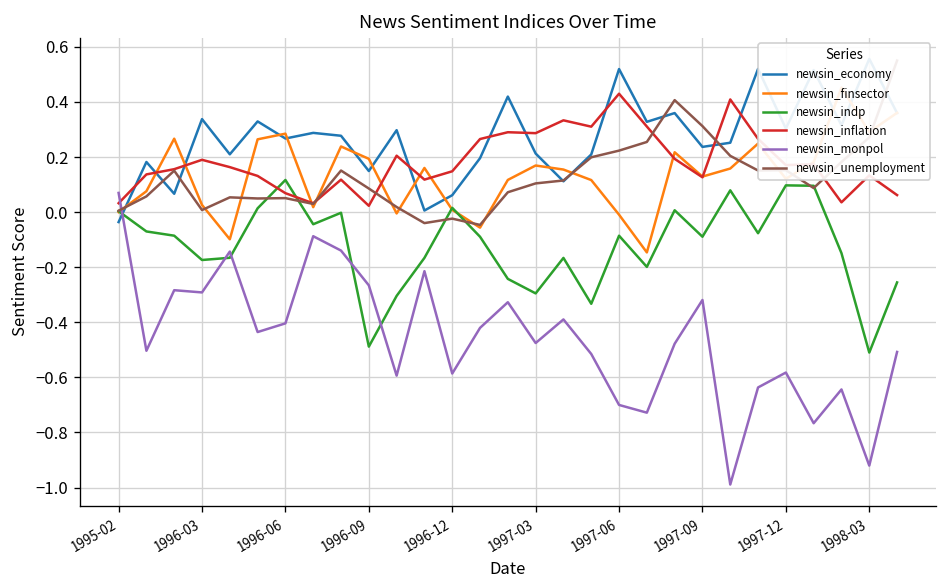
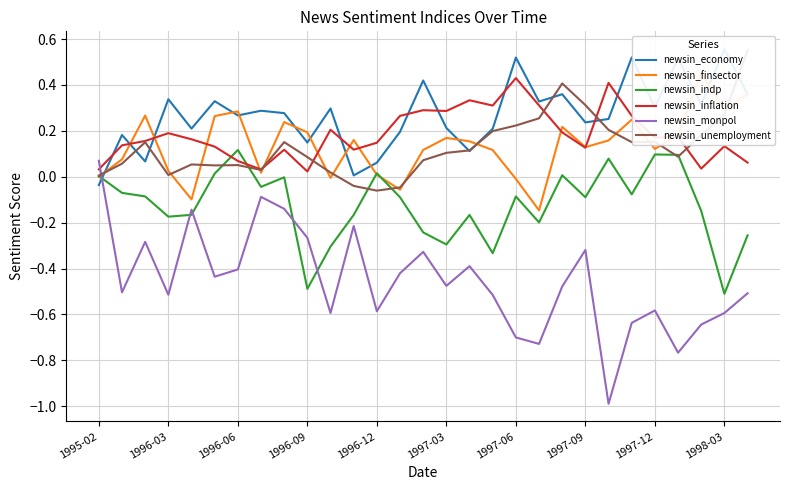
newsin_monpol, 1996-03: -0.29 -> -0.51
newsin_unemployment, 1996-12: -0.02 -> -0.06
newsin_monpol, 1998-03: -0.92 -> -0.59
